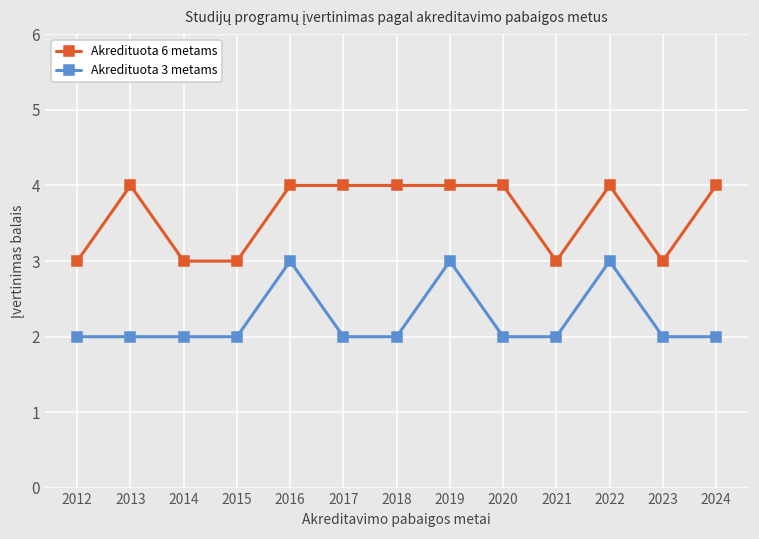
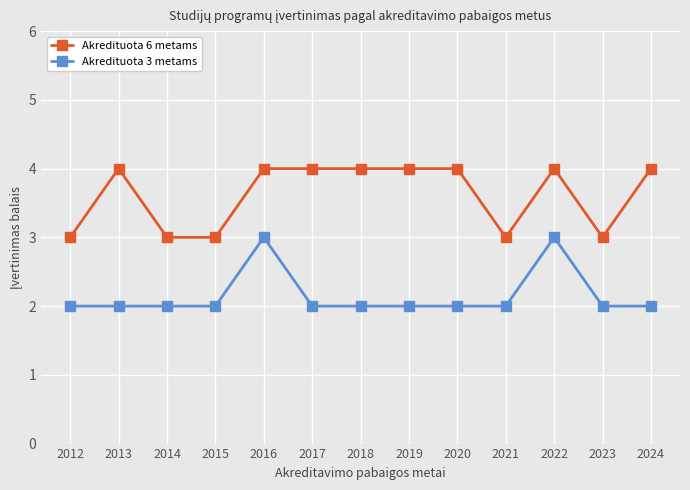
Akredituota 3 metams, 2019: 3 -> 2
